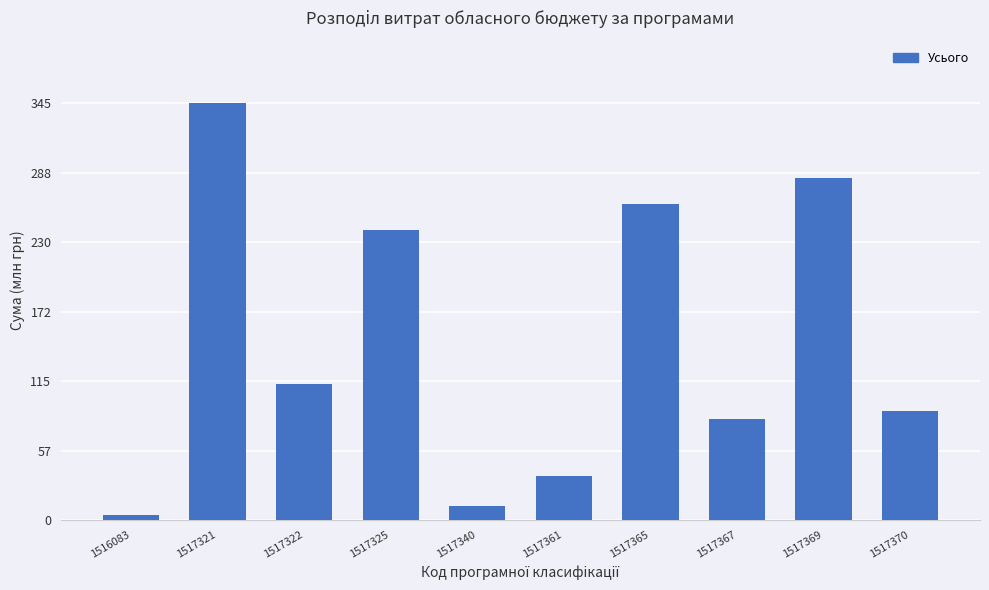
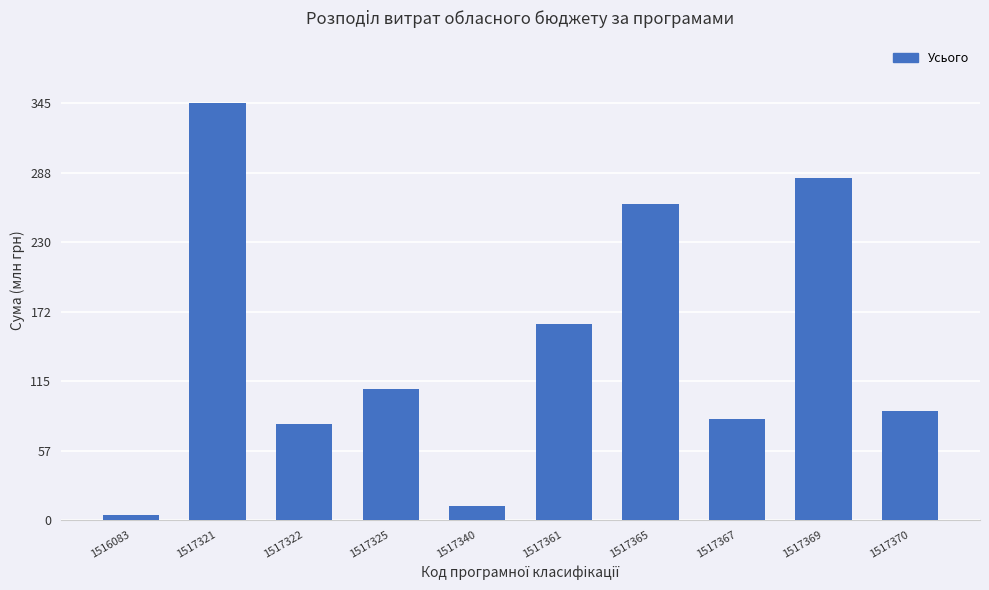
1517322: 113 -> 79
1517325: 240 -> 109
1517361: 37 -> 163
